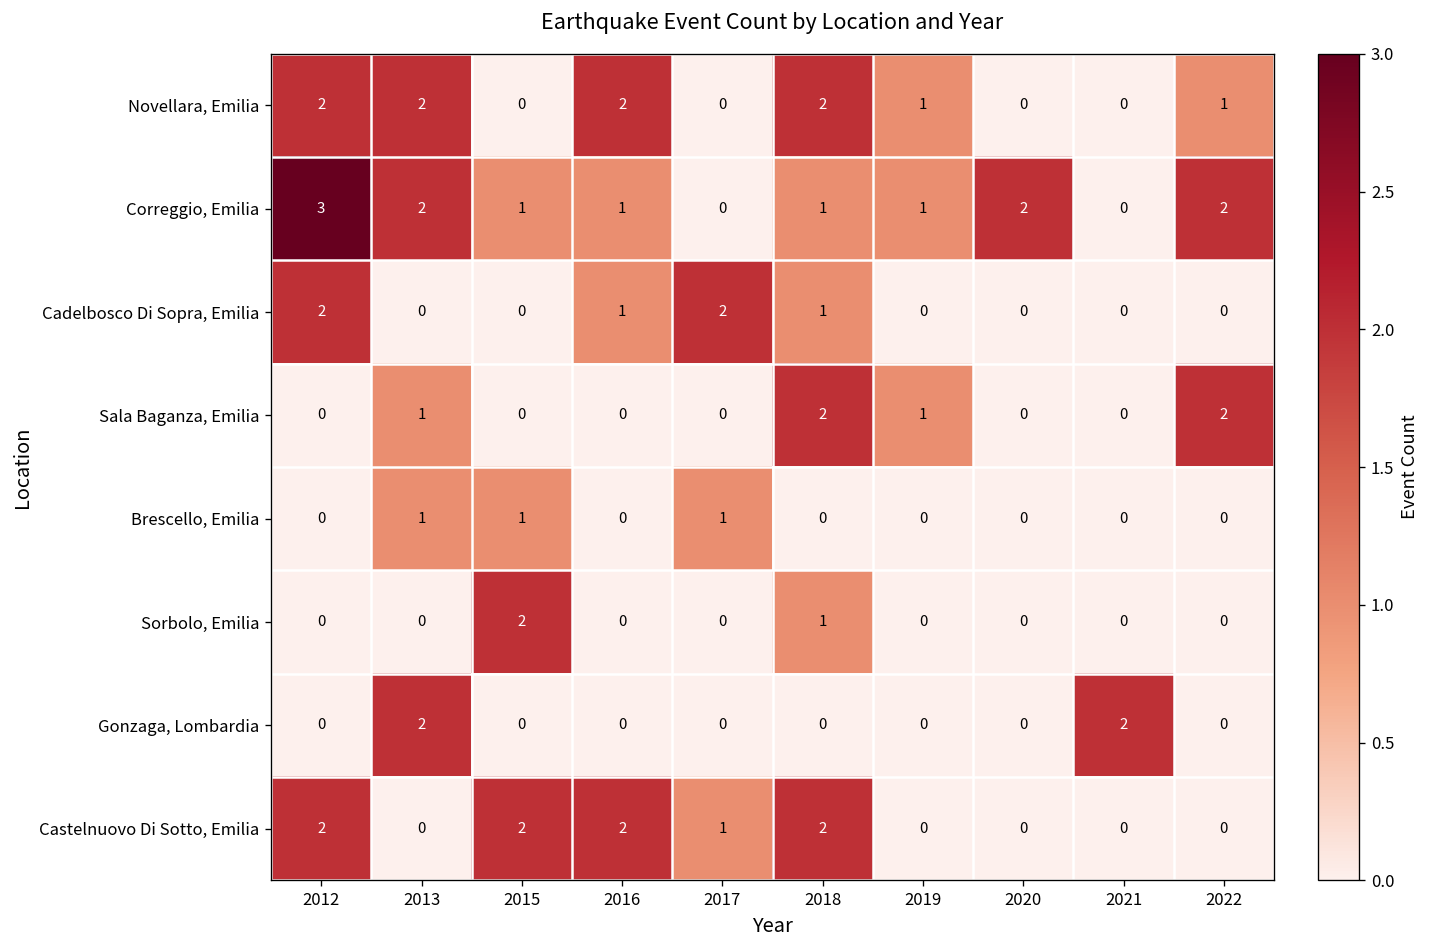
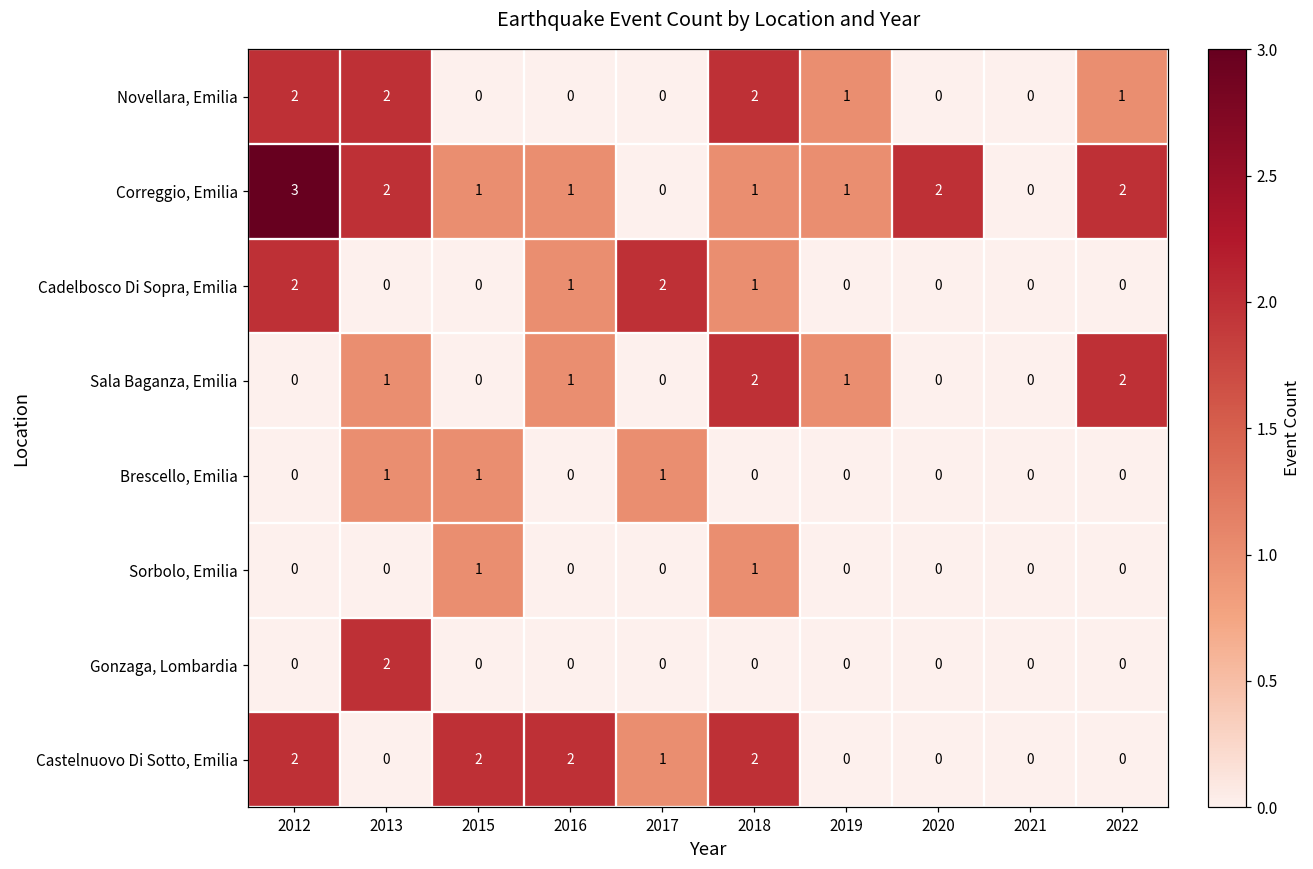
Novellara, Emilia, 2016: 2 -> 0
Sala Baganza, Emilia, 2016: 0 -> 1
Sorbolo, Emilia, 2015: 2 -> 1
Gonzaga, Lombardia, 2021: 2 -> 0
